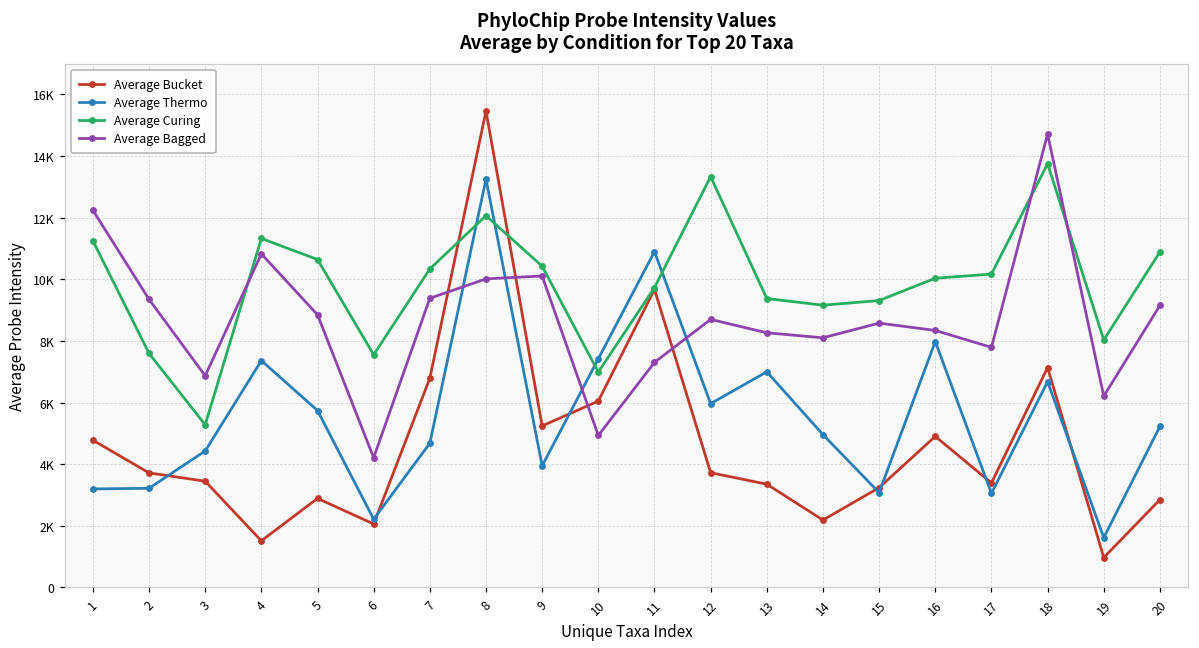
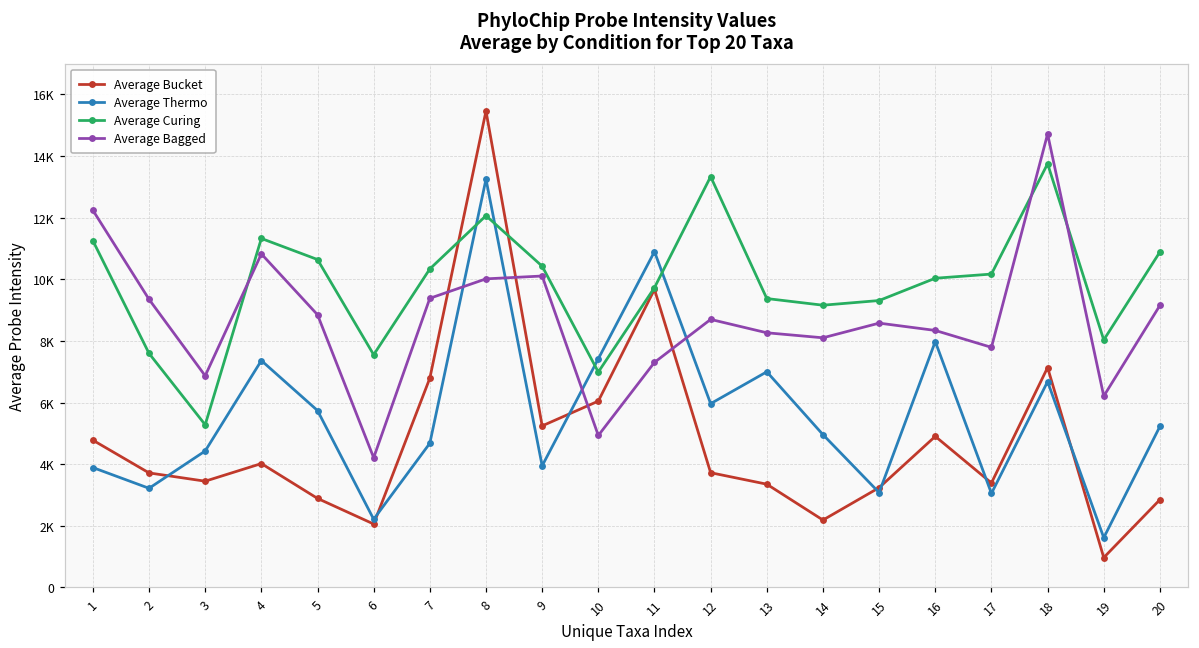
Average Thermo, 1: 3200 -> 3900
Average Bucket, 4: 1500 -> 4000
